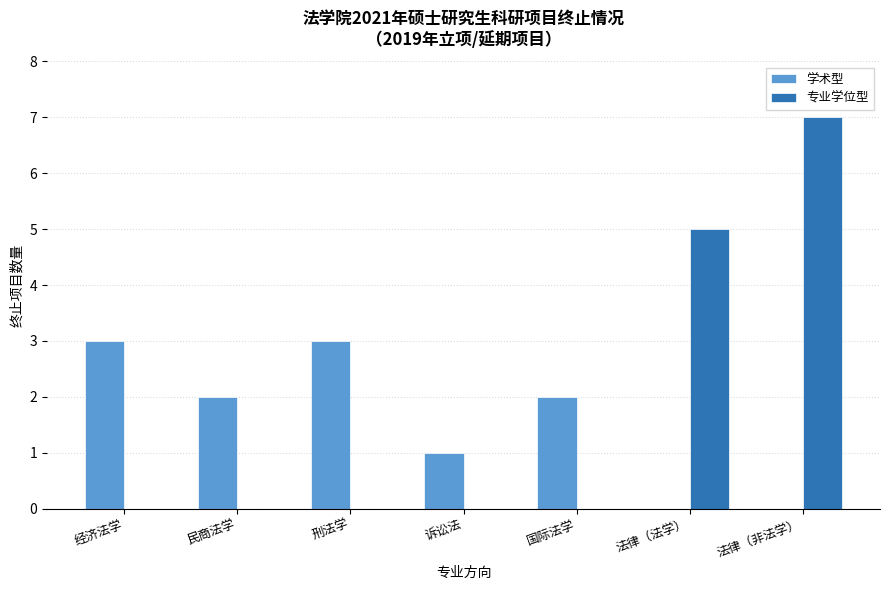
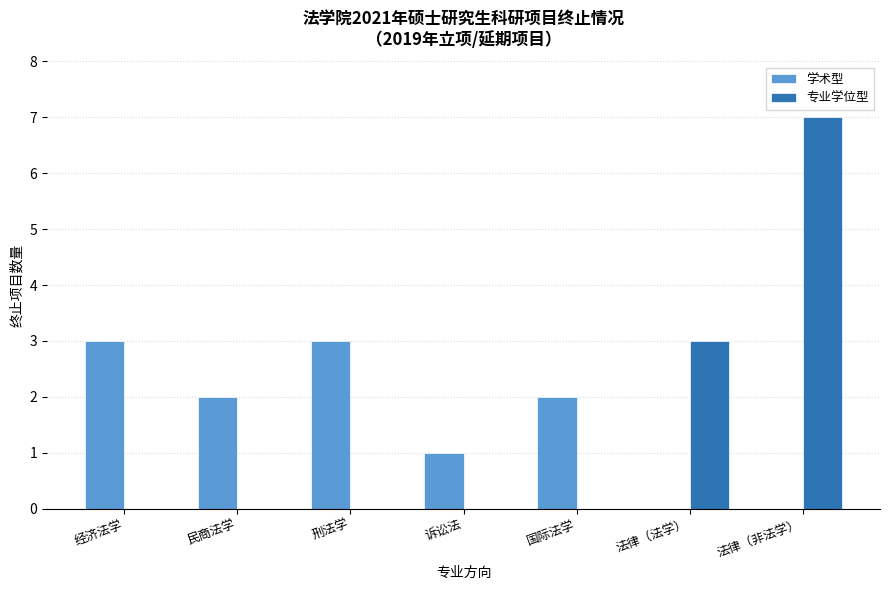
专业学位型, 法律（法学）: 5 -> 3
